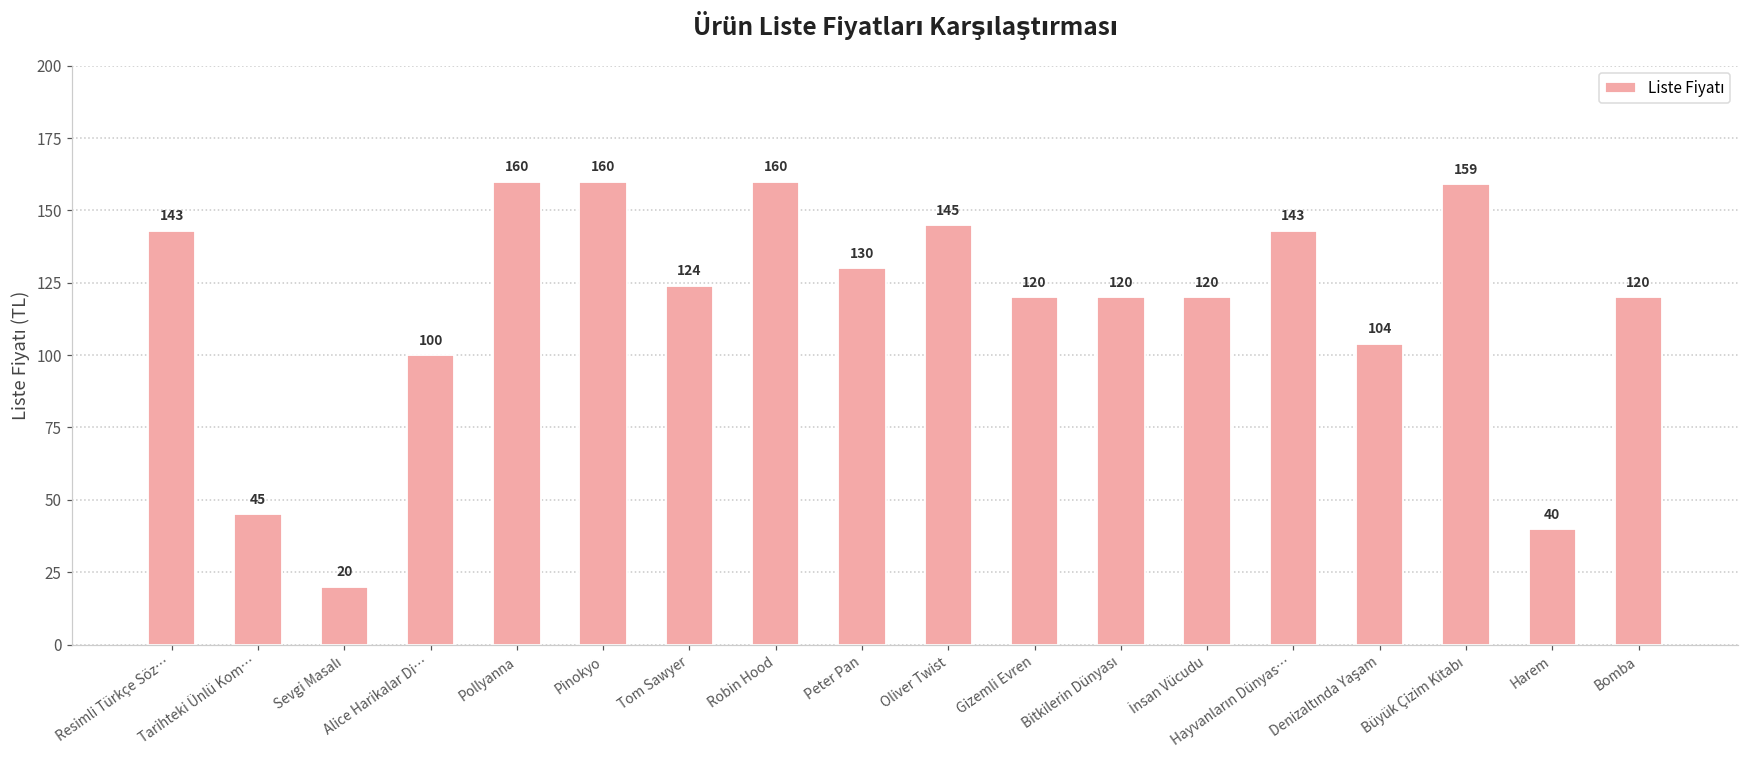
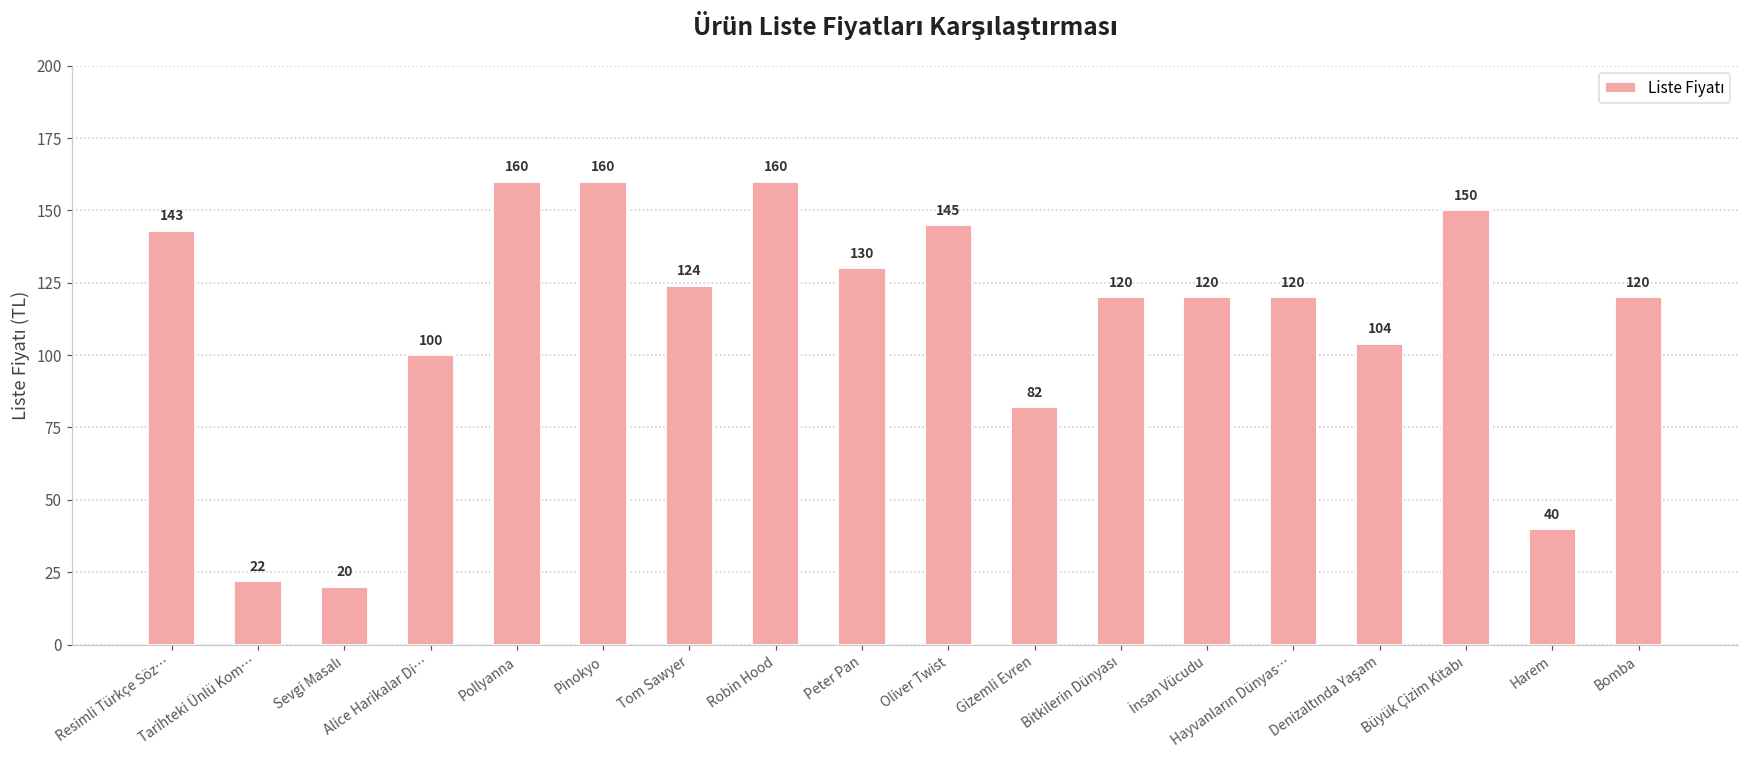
Tarihteki Ünlü Kom…: 45 -> 22
Gizemli Evren: 120 -> 82
Hayvanların Dünyas…: 143 -> 120
Büyük Çizim Kitabı: 159 -> 150
